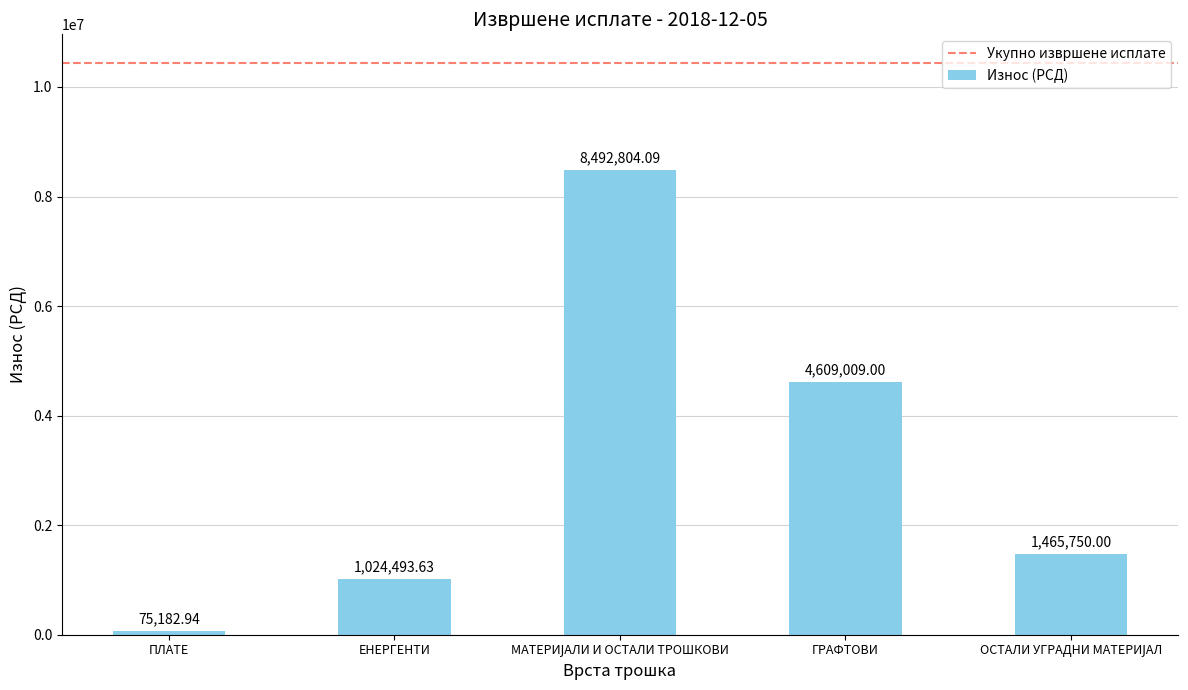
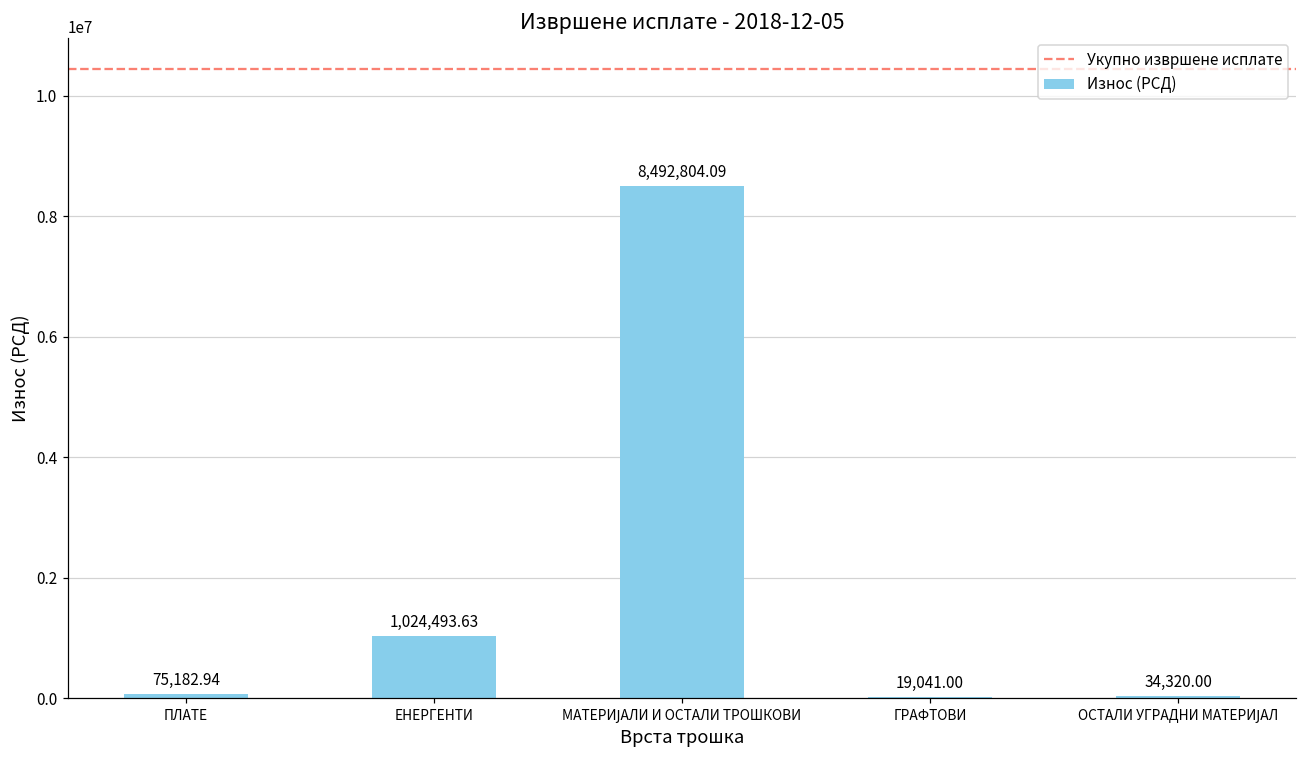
ГРАФТОВИ: 4,609,009.00 -> 19,041.00
ОСТАЛИ УГРАДНИ МАТЕРИЈАЛ: 1,465,750.00 -> 34,320.00
